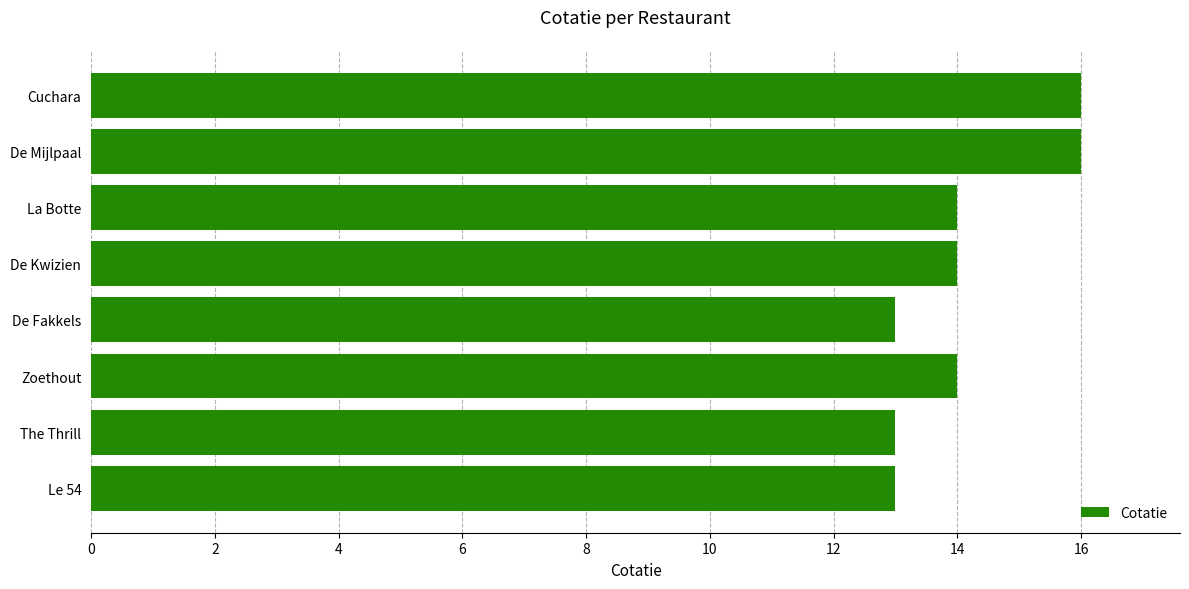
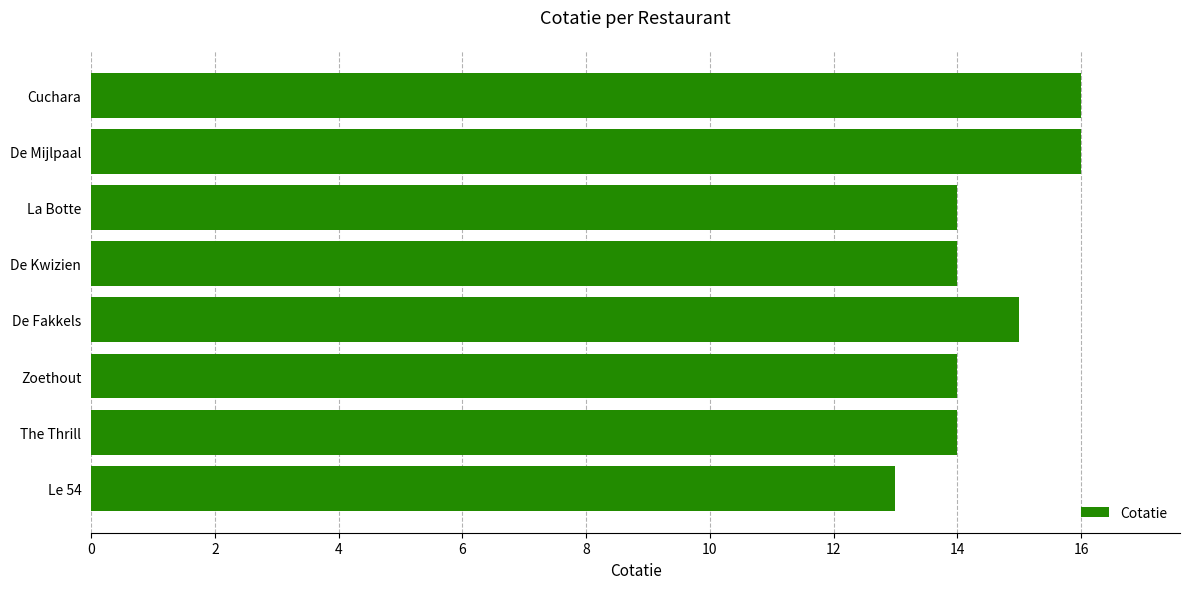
De Fakkels: 13 -> 15
The Thrill: 13 -> 14
